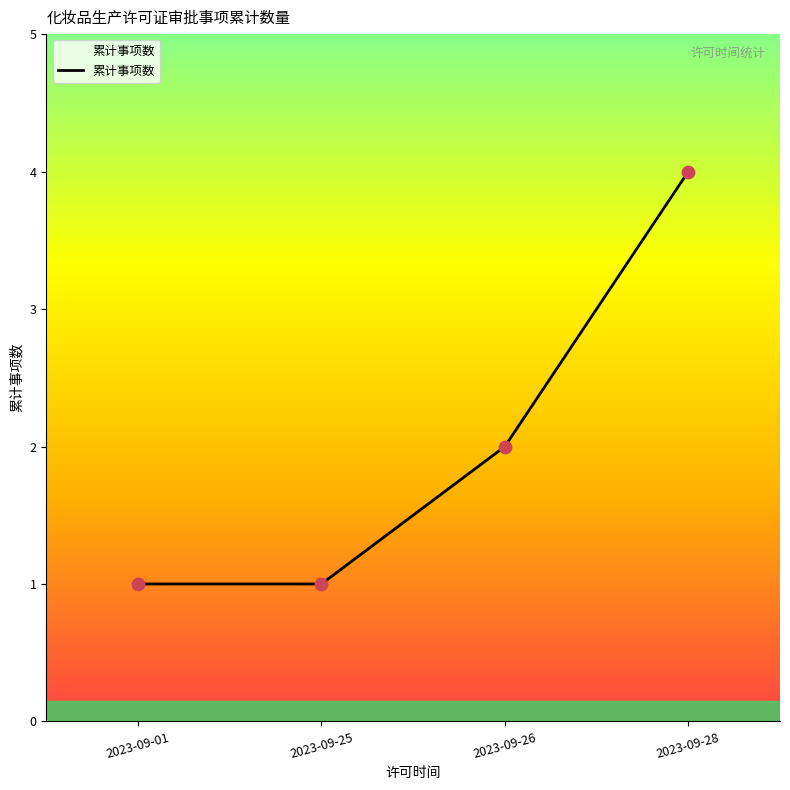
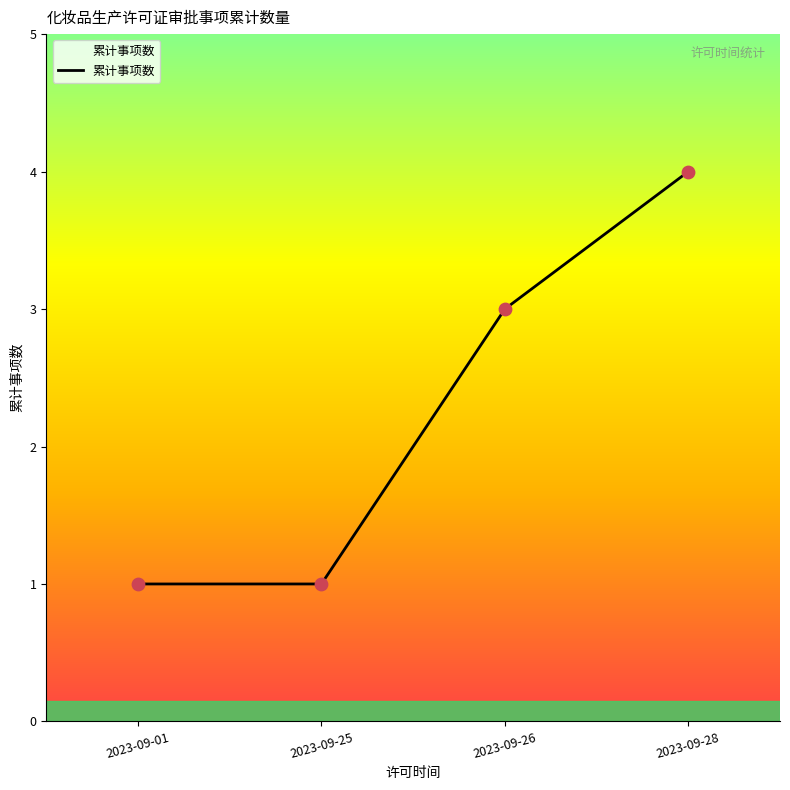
2023-09-26: 2 -> 3
